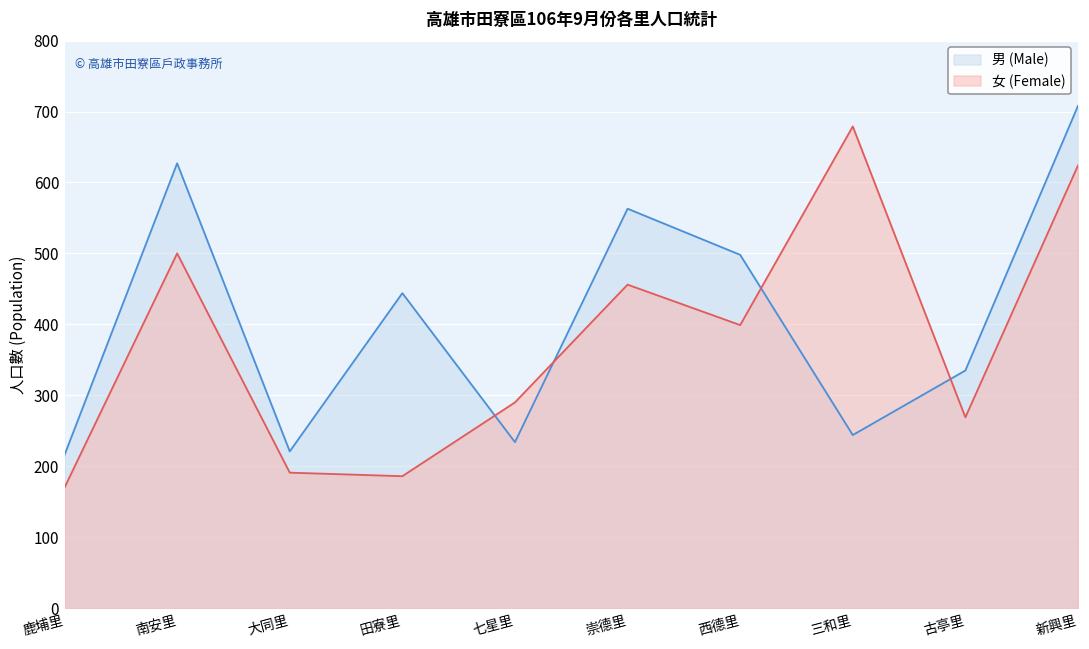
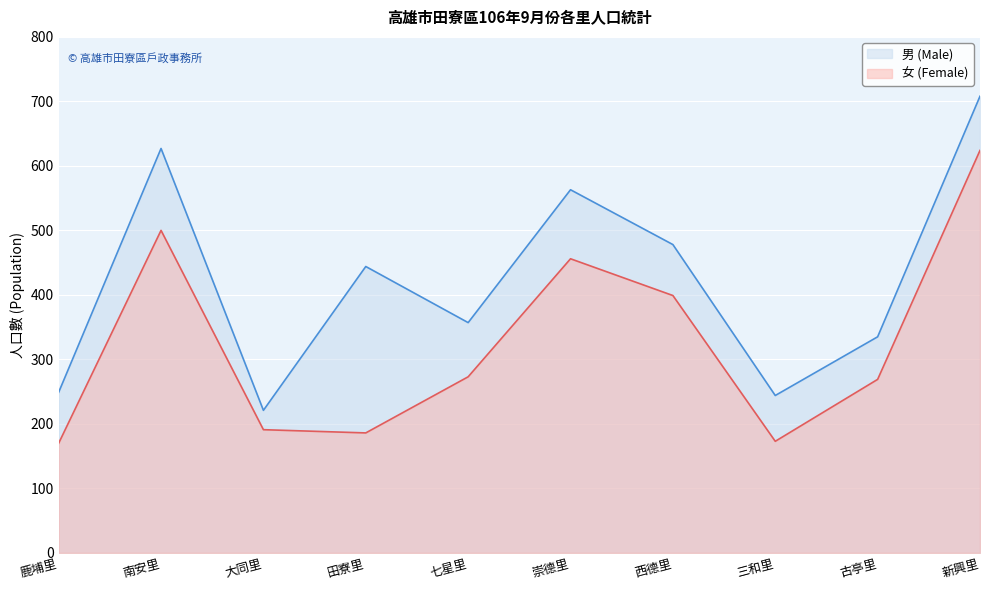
男 (Male), 鹿埔里: 220 -> 250
男 (Male), 七星里: 230 -> 360
女 (Female), 七星里: 290 -> 270
男 (Male), 西德里: 500 -> 480
女 (Female), 三和里: 680 -> 170
